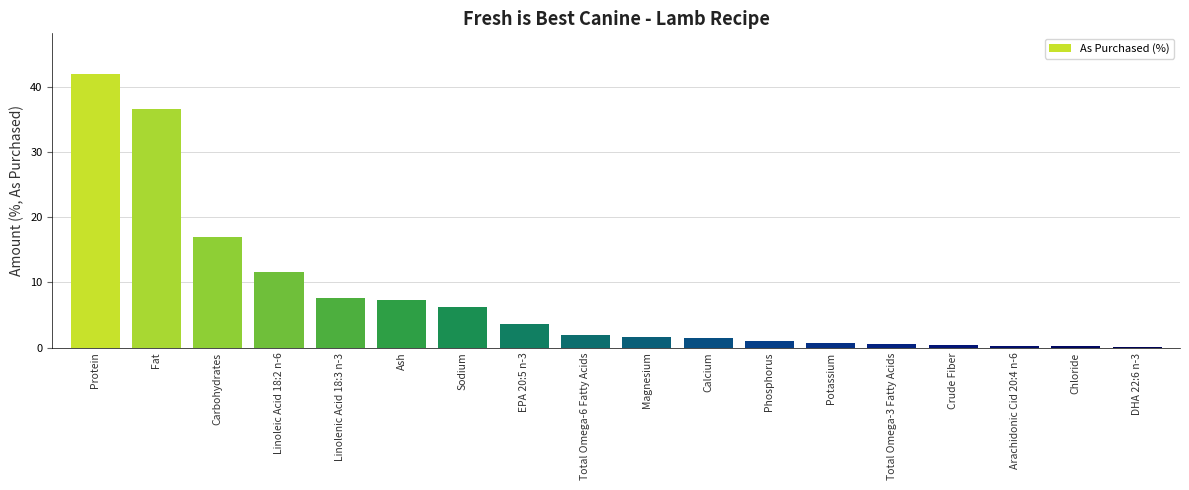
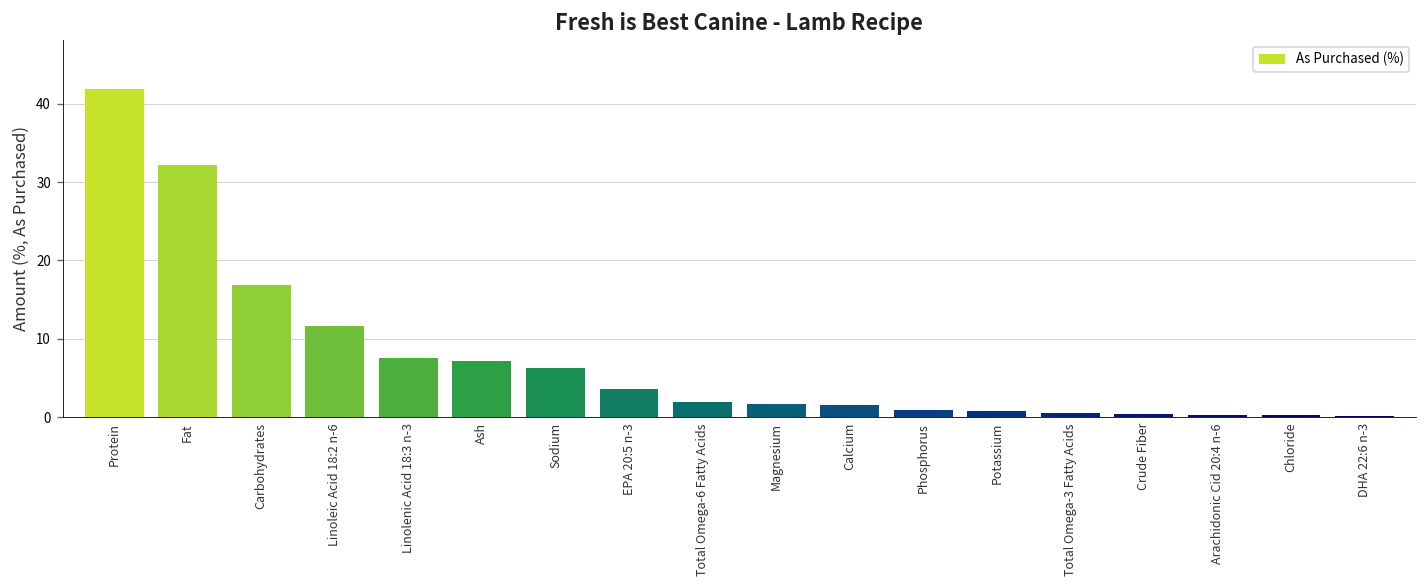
Fat: 37 -> 32
